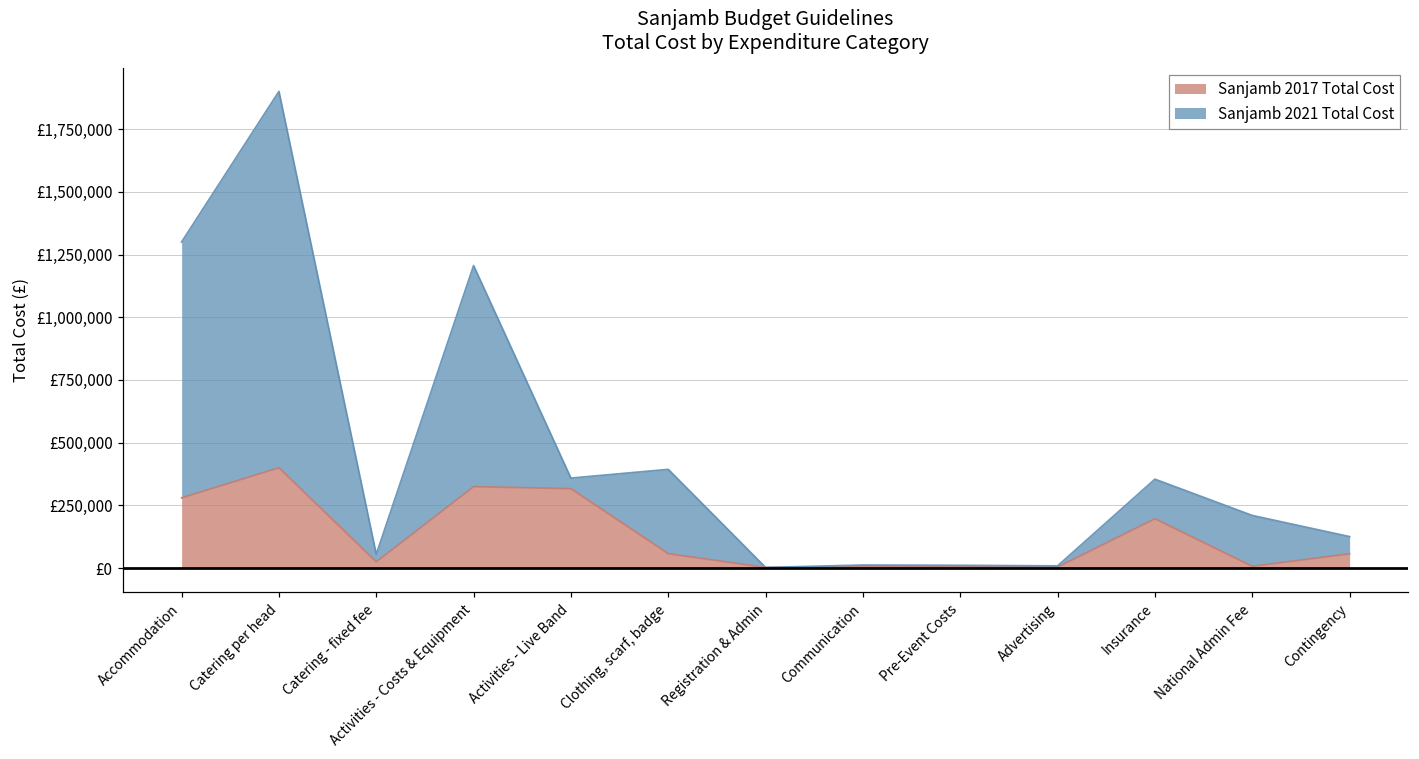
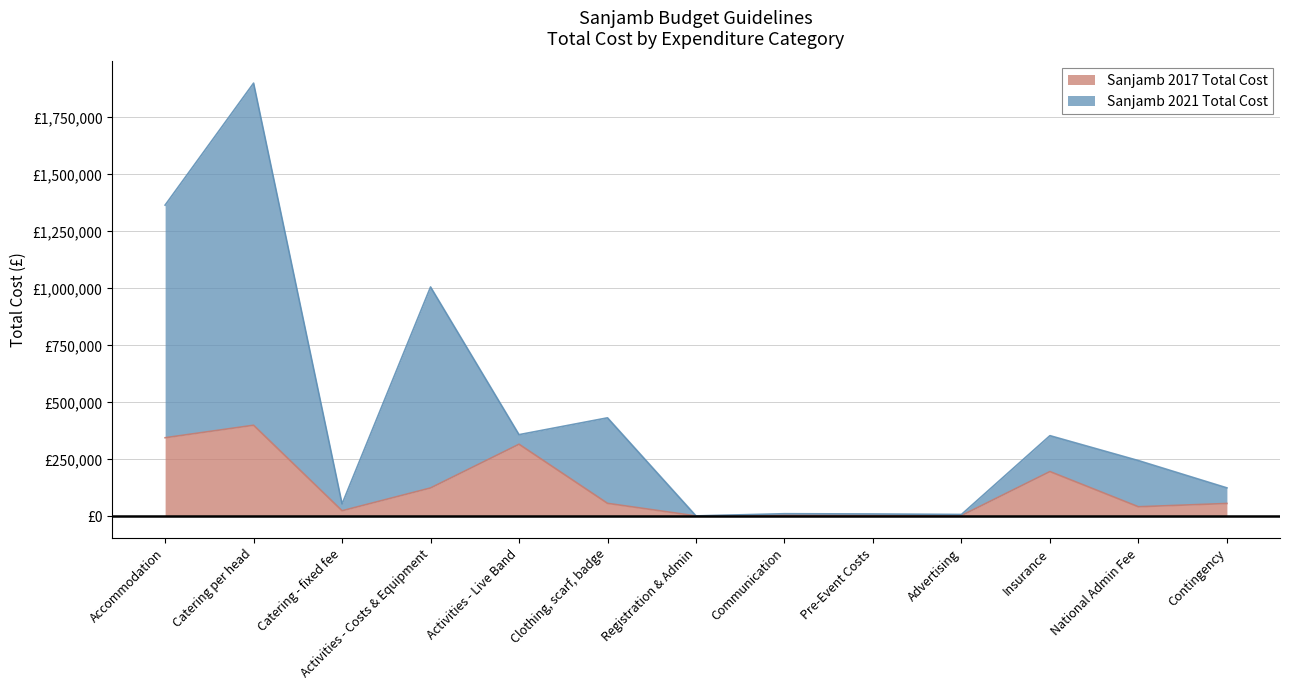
Sanjamb 2017 Total Cost, Accommodation: £280,000 -> £350,000
Sanjamb 2017 Total Cost, Activities - Costs & Equipment: £320,000 -> £130,000
Sanjamb 2021 Total Cost, Clothing, scarf, badge: £340,000 -> £380,000
Sanjamb 2017 Total Cost, National Admin Fee: £10,000 -> £40,000
